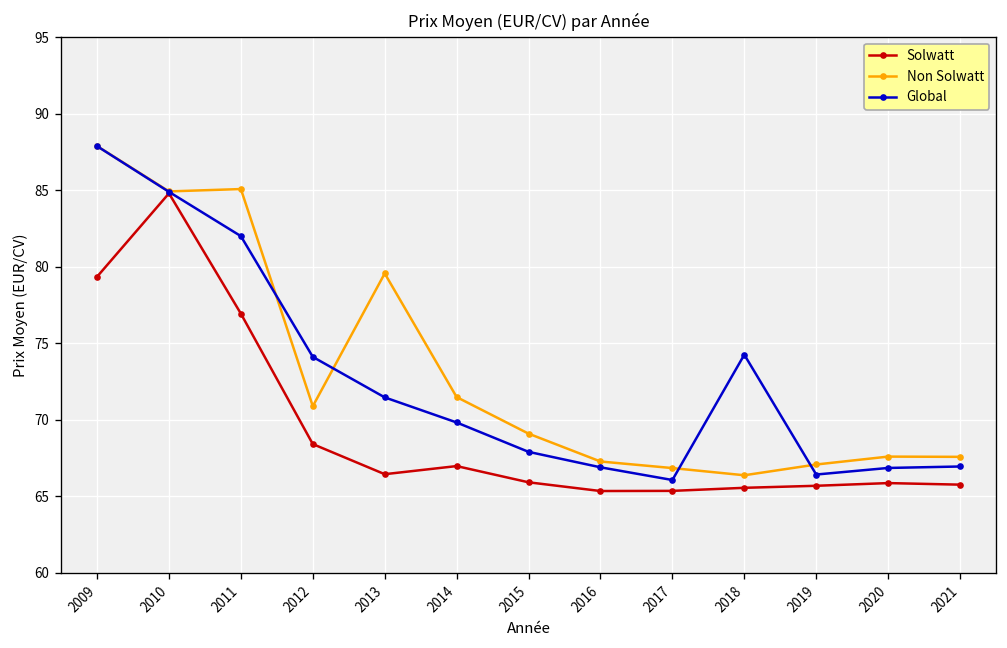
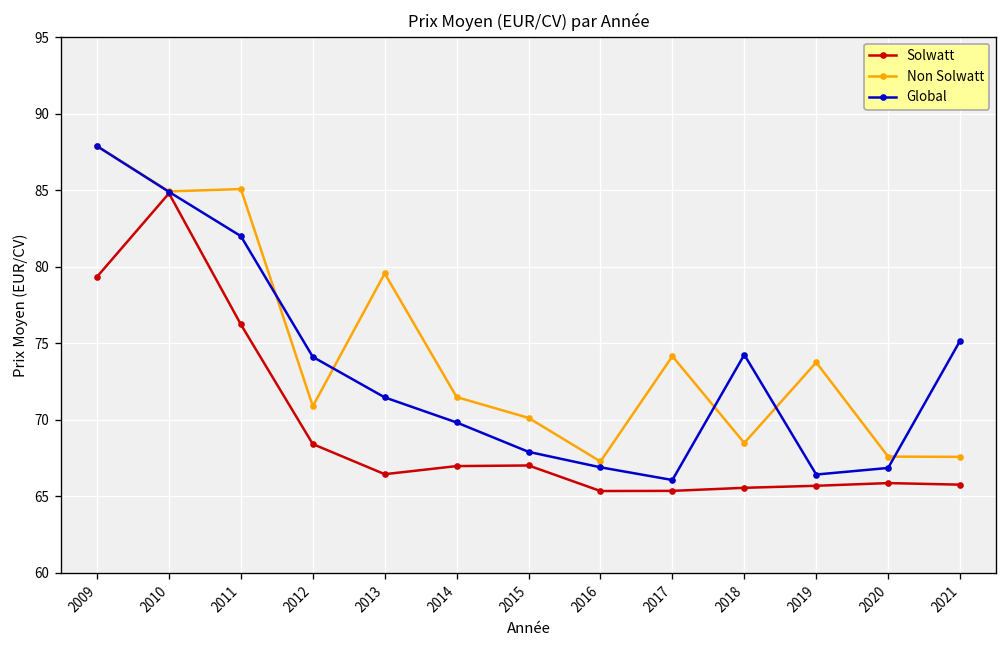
Solwatt, 2011: 76.9 -> 76.2
Solwatt, 2015: 65.9 -> 67.0
Non Solwatt, 2015: 69.1 -> 70.1
Non Solwatt, 2017: 66.8 -> 74.1
Non Solwatt, 2018: 66.4 -> 68.5
Non Solwatt, 2019: 67.1 -> 73.7
Global, 2021: 66.9 -> 75.1
